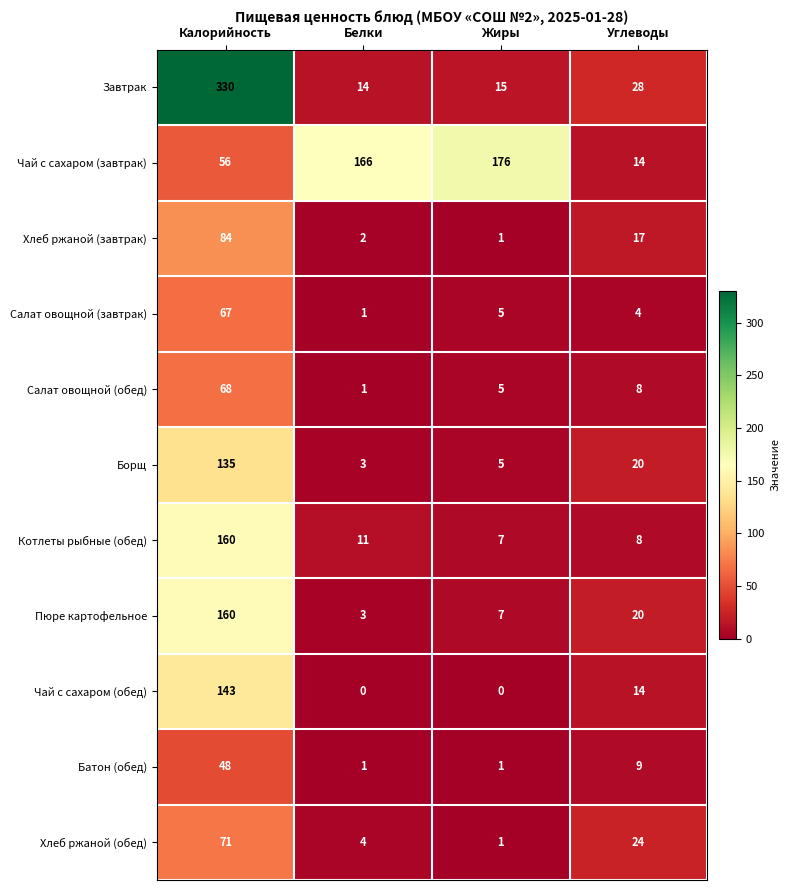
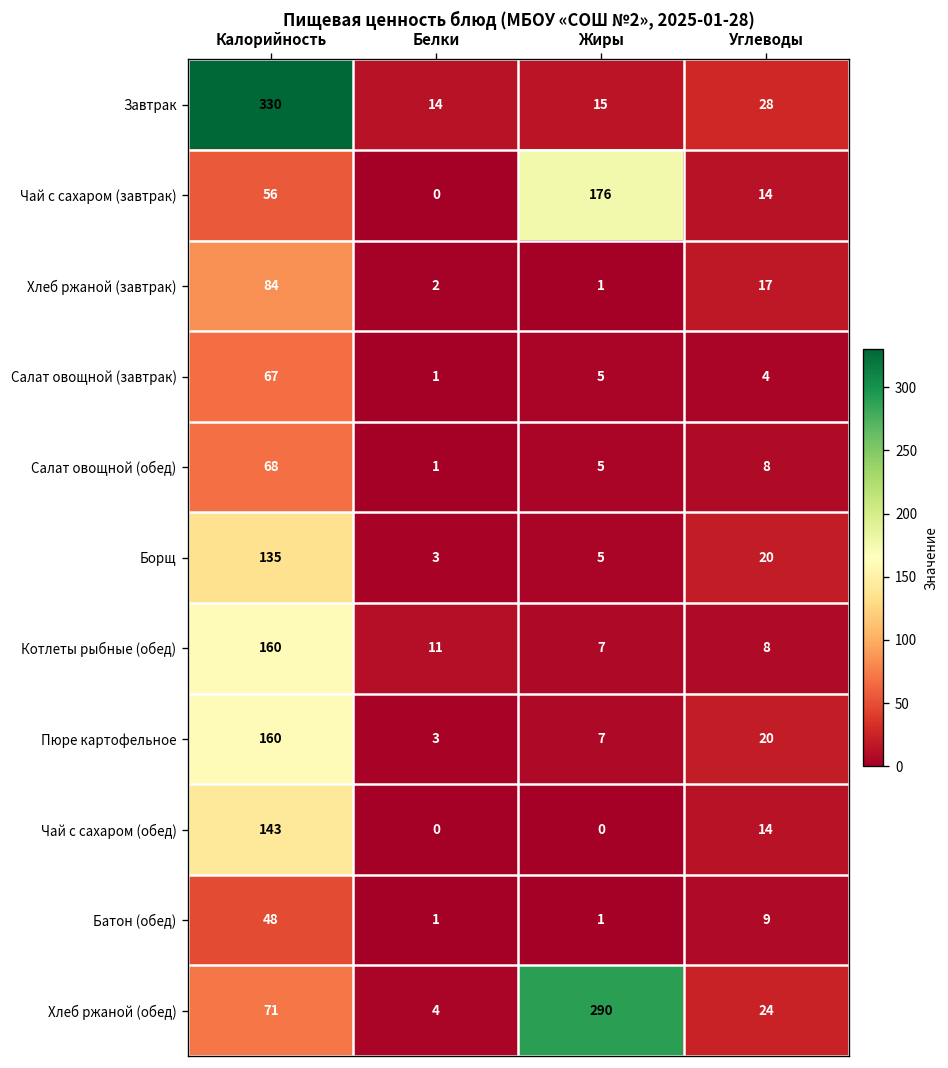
Чай с сахаром (завтрак), Белки: 166 -> 0
Хлеб ржаной (обед), Жиры: 1 -> 290
